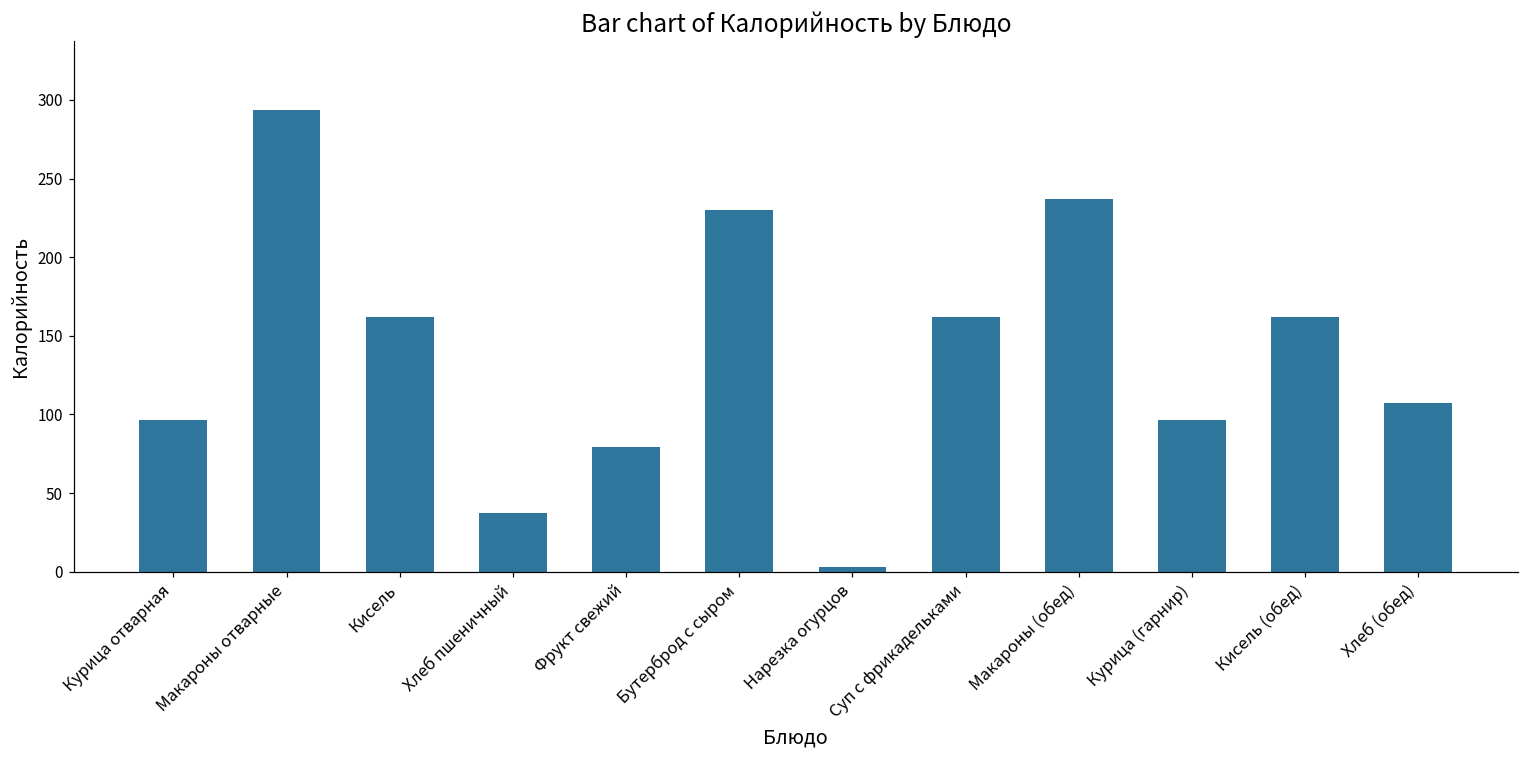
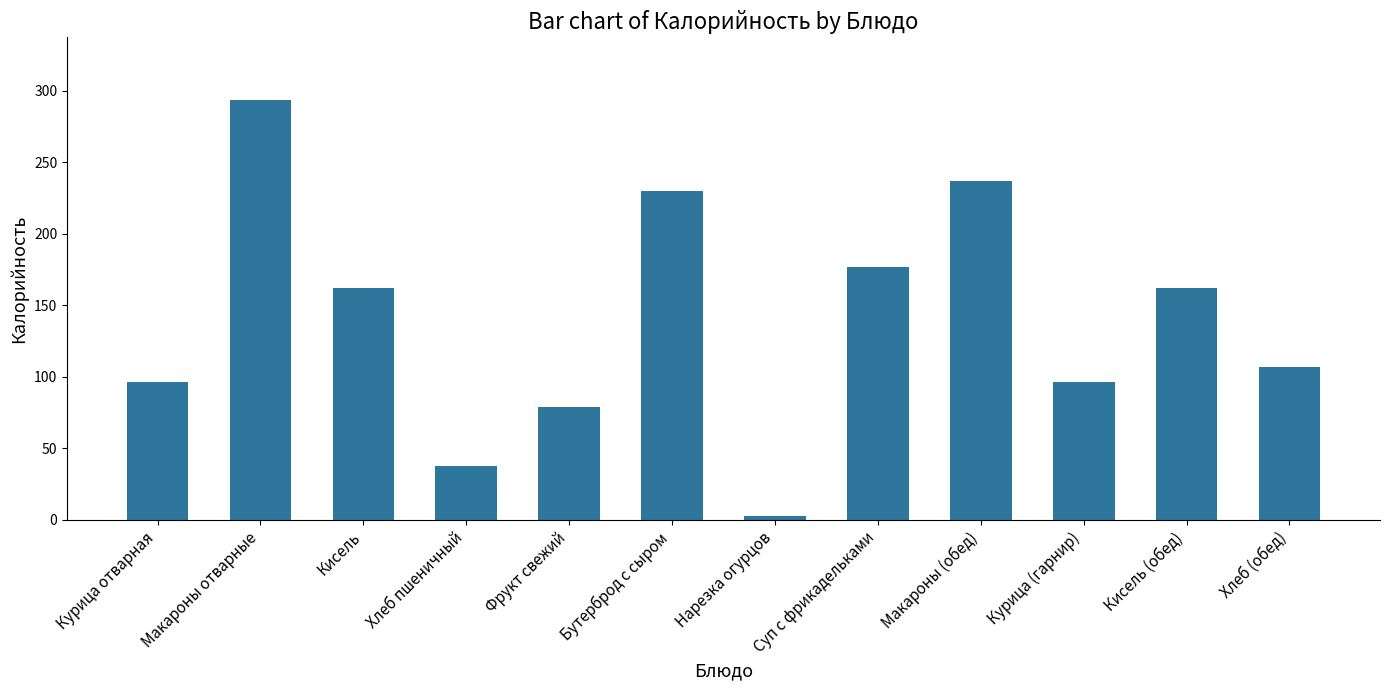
Суп с фрикадельками: 162 -> 177
